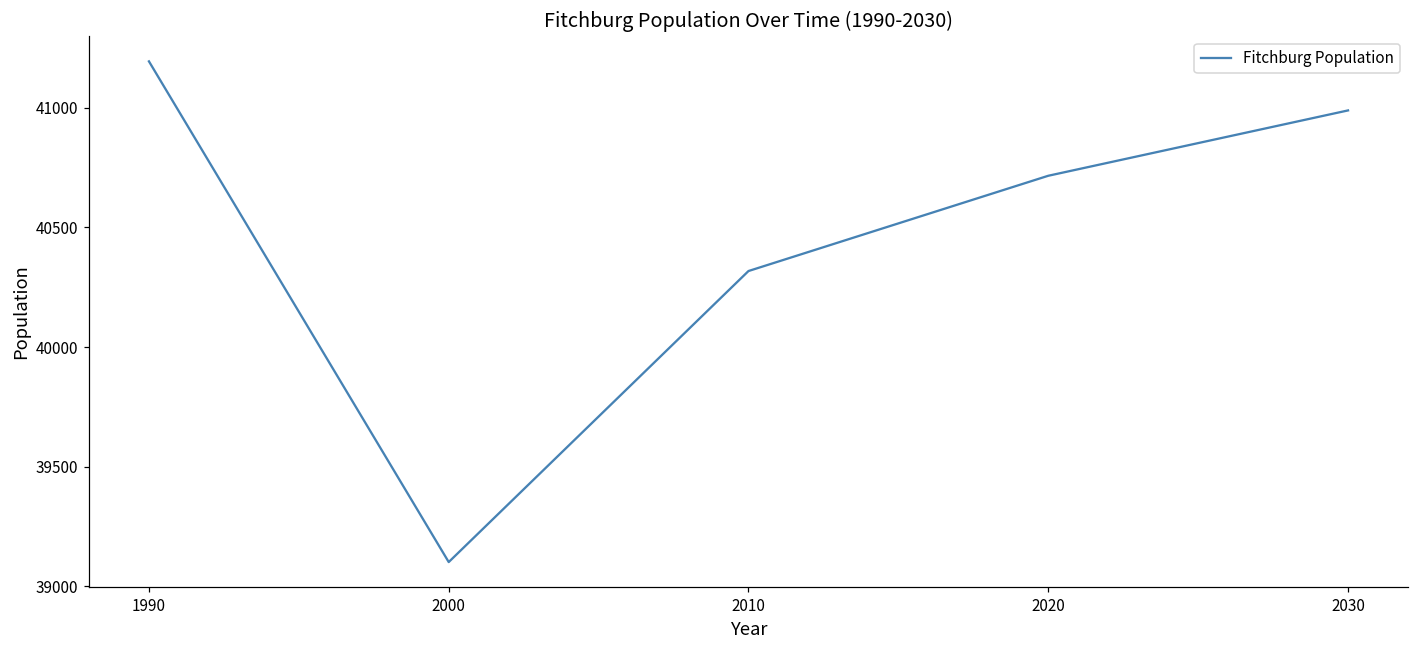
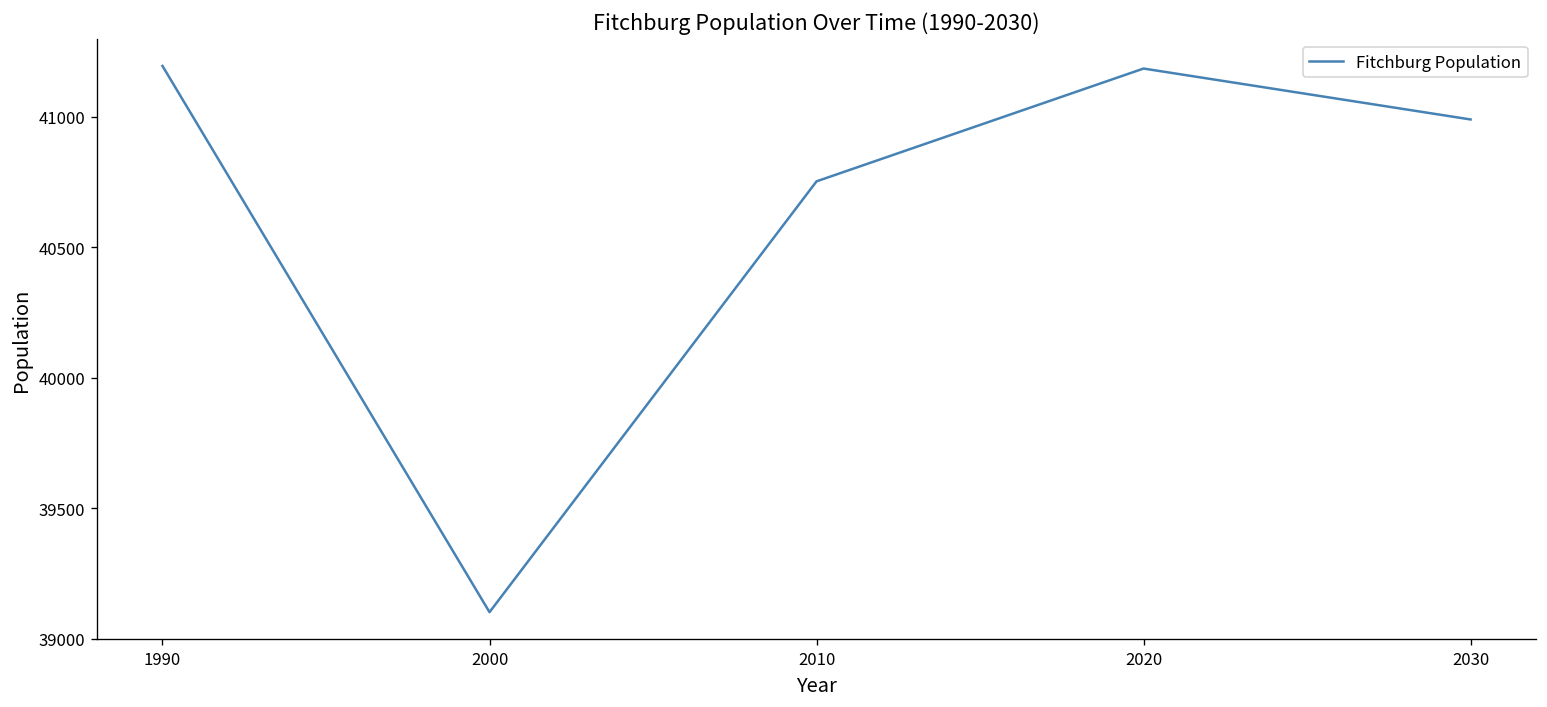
2010: 40320 -> 40750
2020: 40720 -> 41180
